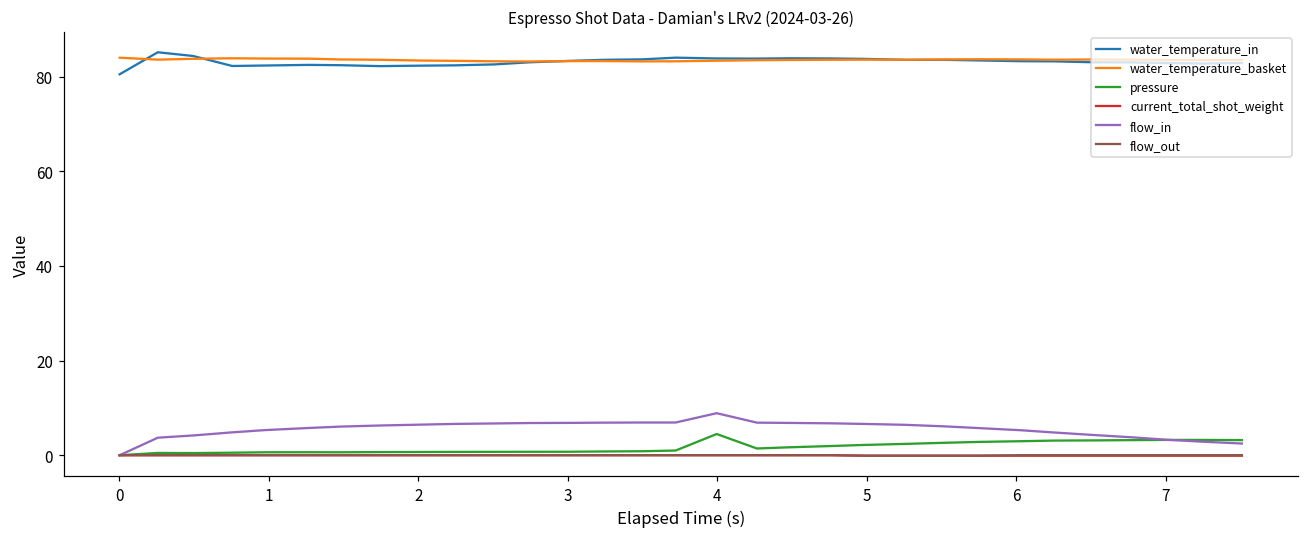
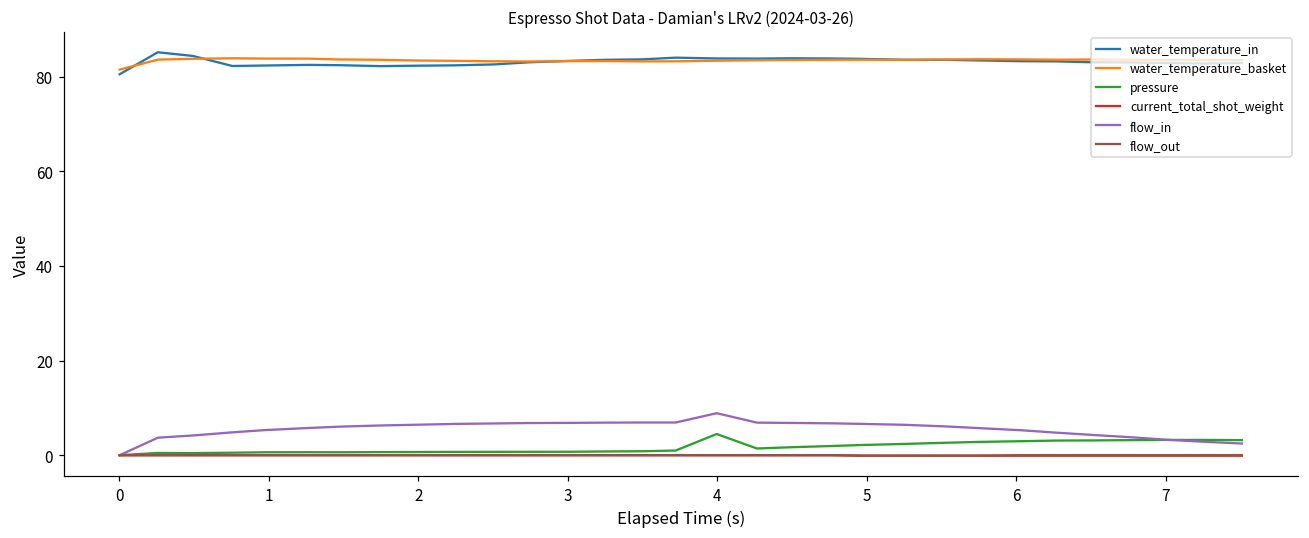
water_temperature_basket, 0: 84 -> 82
